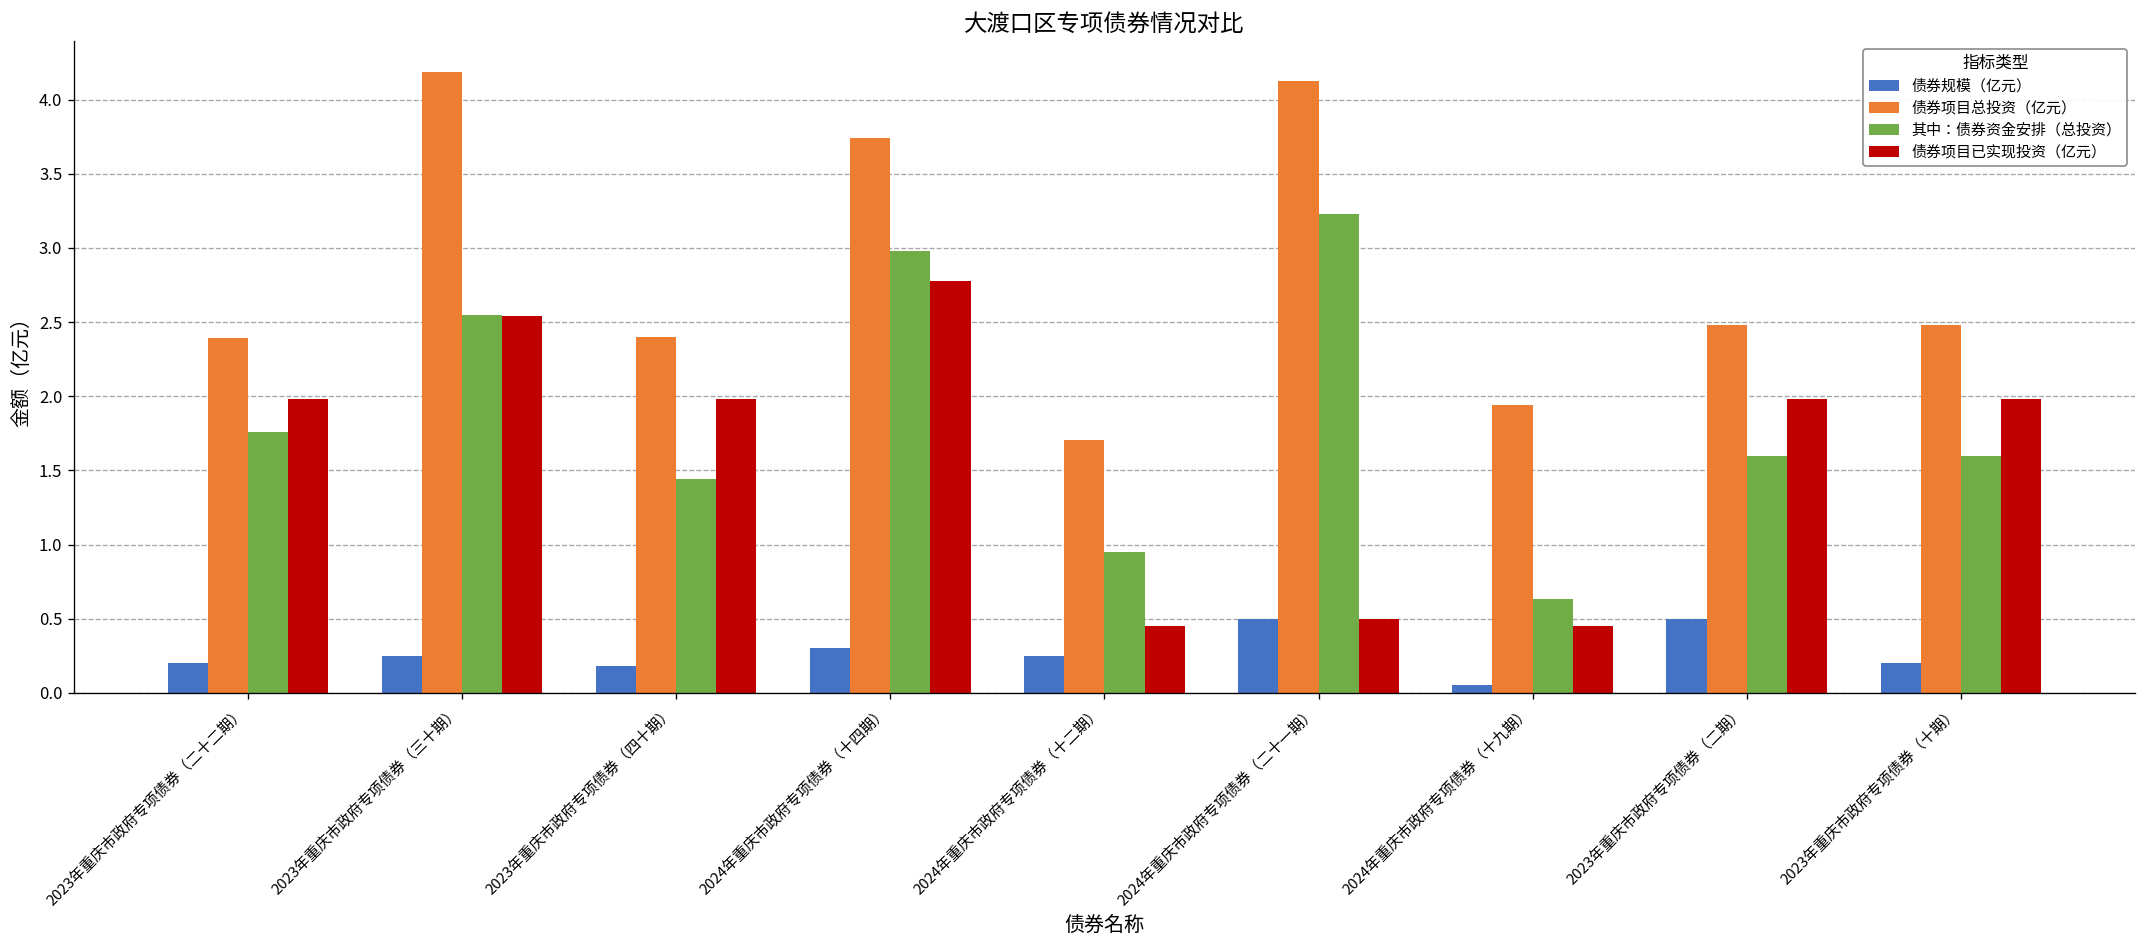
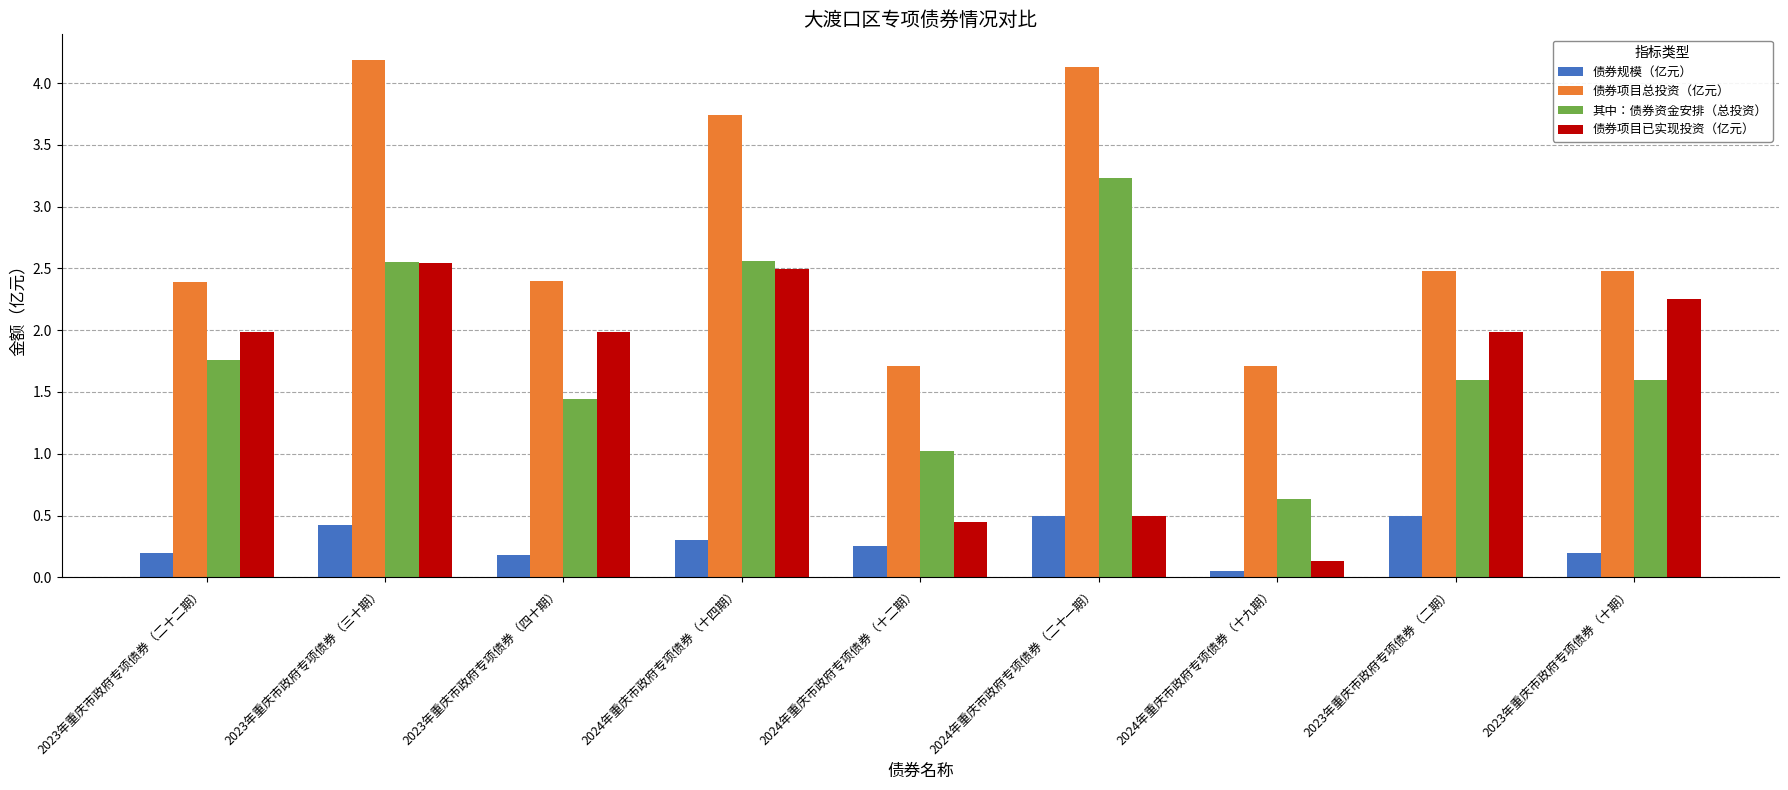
债券规模（亿元）, 2023年重庆市政府专项债券（三十期）: 0.25 -> 0.42
其中：债券资金安排（总投资）, 2024年重庆市政府专项债券（十四期）: 2.98 -> 2.56
债券项目已实现投资（亿元）, 2024年重庆市政府专项债券（十四期）: 2.78 -> 2.50
其中：债券资金安排（总投资）, 2024年重庆市政府专项债券（十二期）: 0.95 -> 1.02
债券项目总投资（亿元）, 2024年重庆市政府专项债券（十九期）: 1.94 -> 1.71
债券项目已实现投资（亿元）, 2024年重庆市政府专项债券（十九期）: 0.45 -> 0.13
债券项目已实现投资（亿元）, 2023年重庆市政府专项债券（十期）: 1.98 -> 2.25
